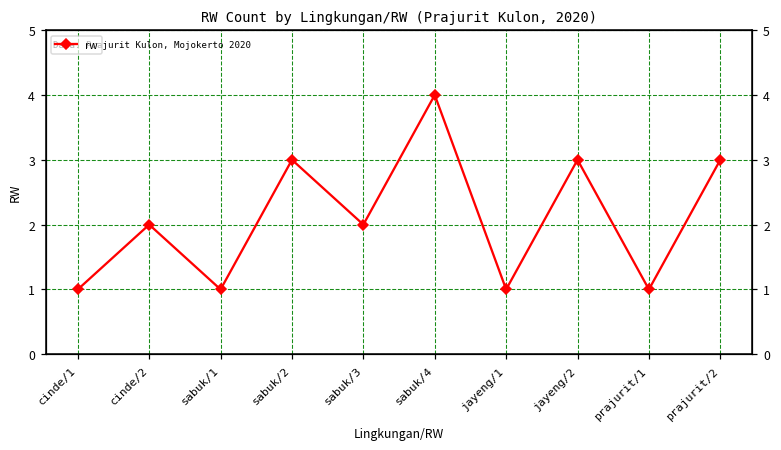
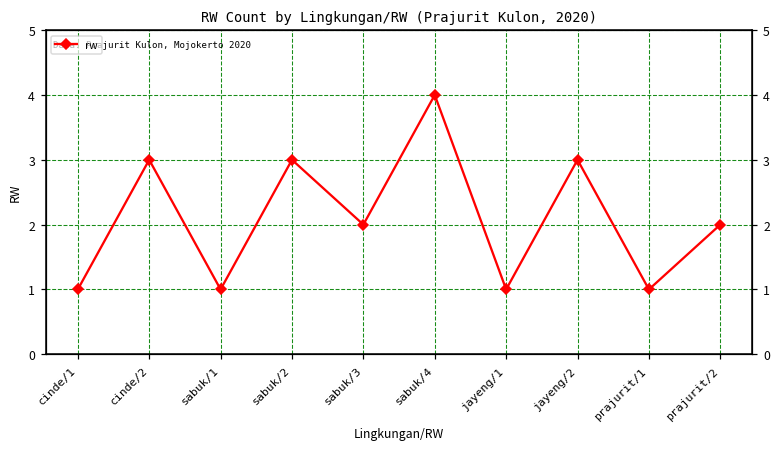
cinde/2: 2 -> 3
prajurit/2: 3 -> 2
